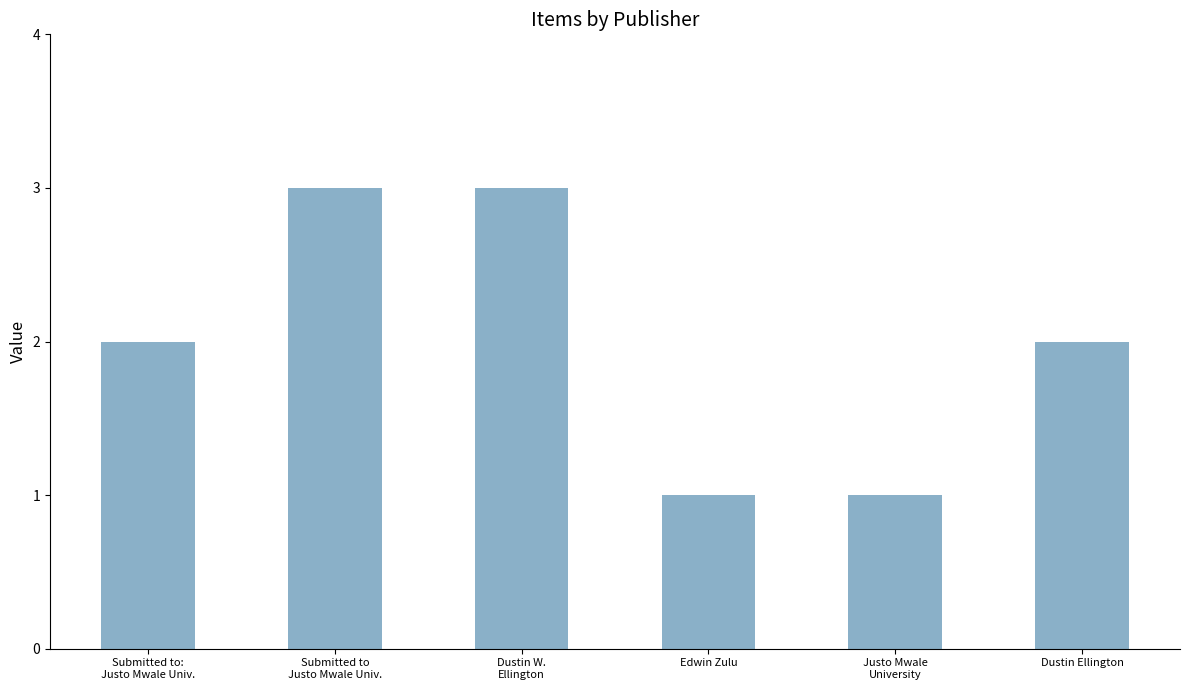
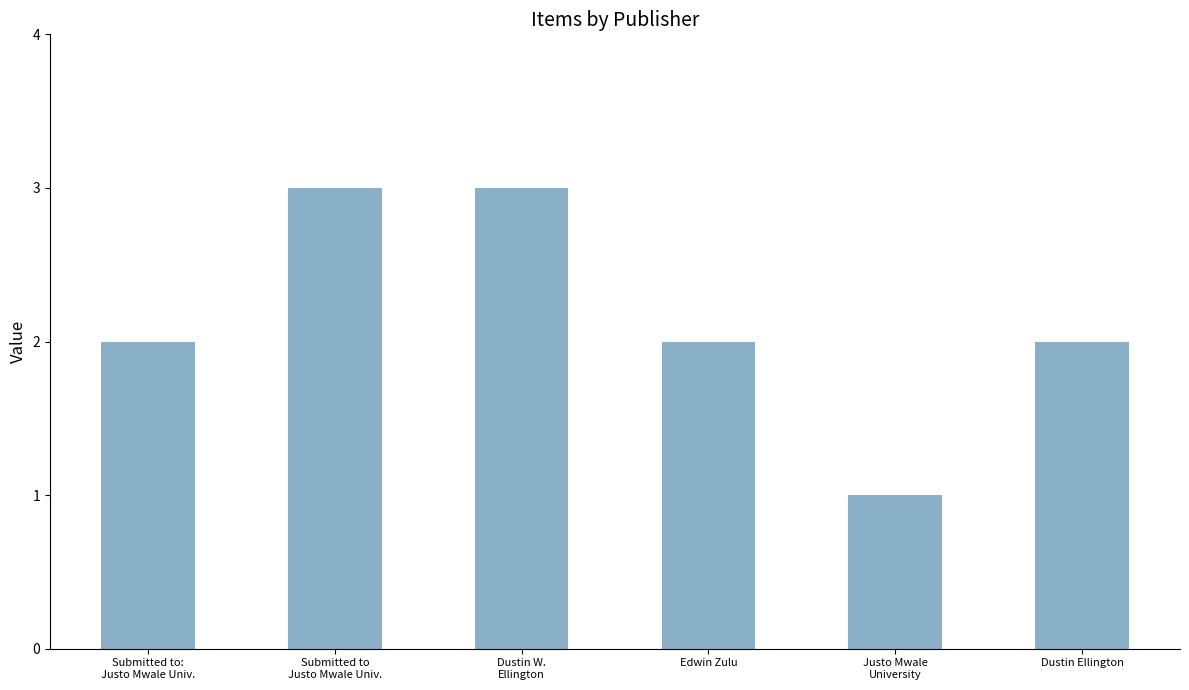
Edwin Zulu: 1 -> 2
